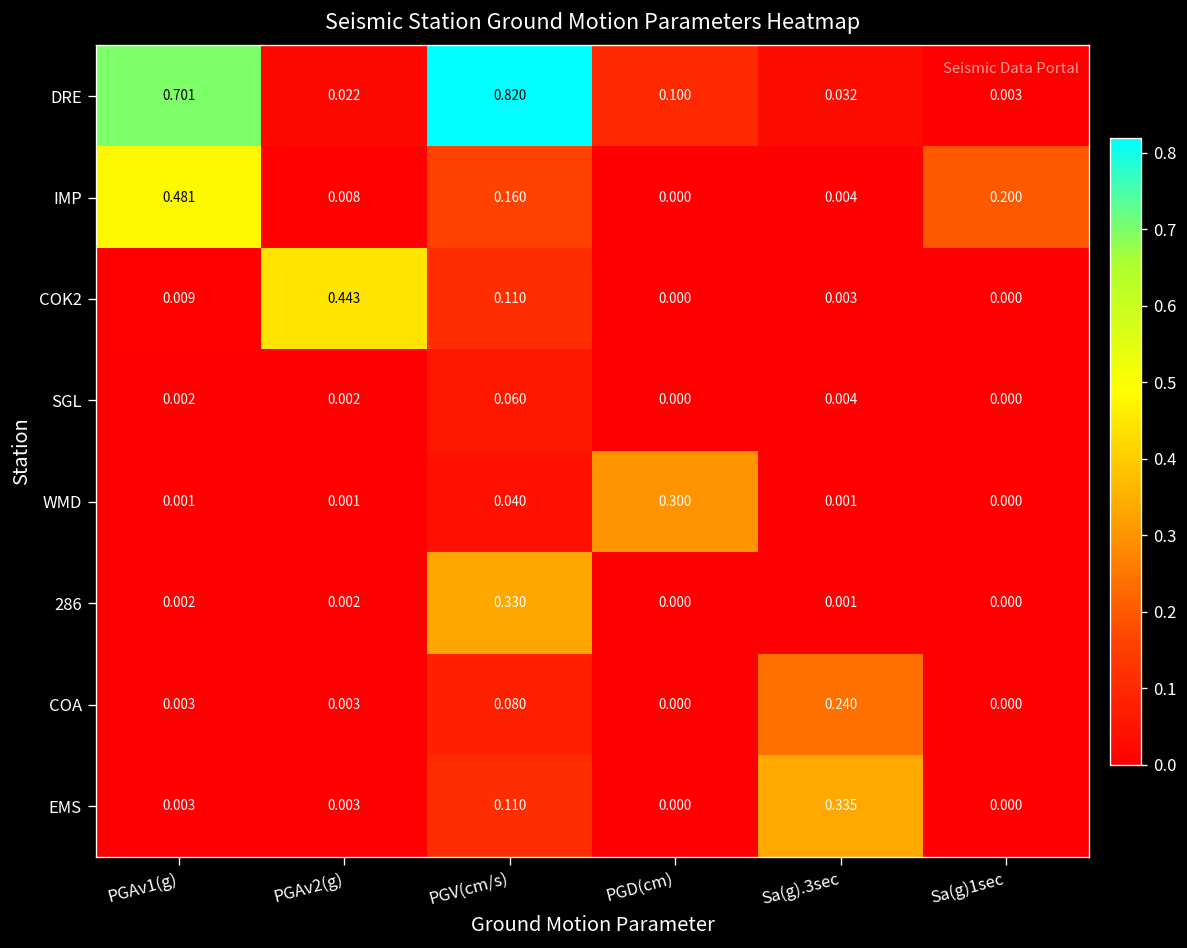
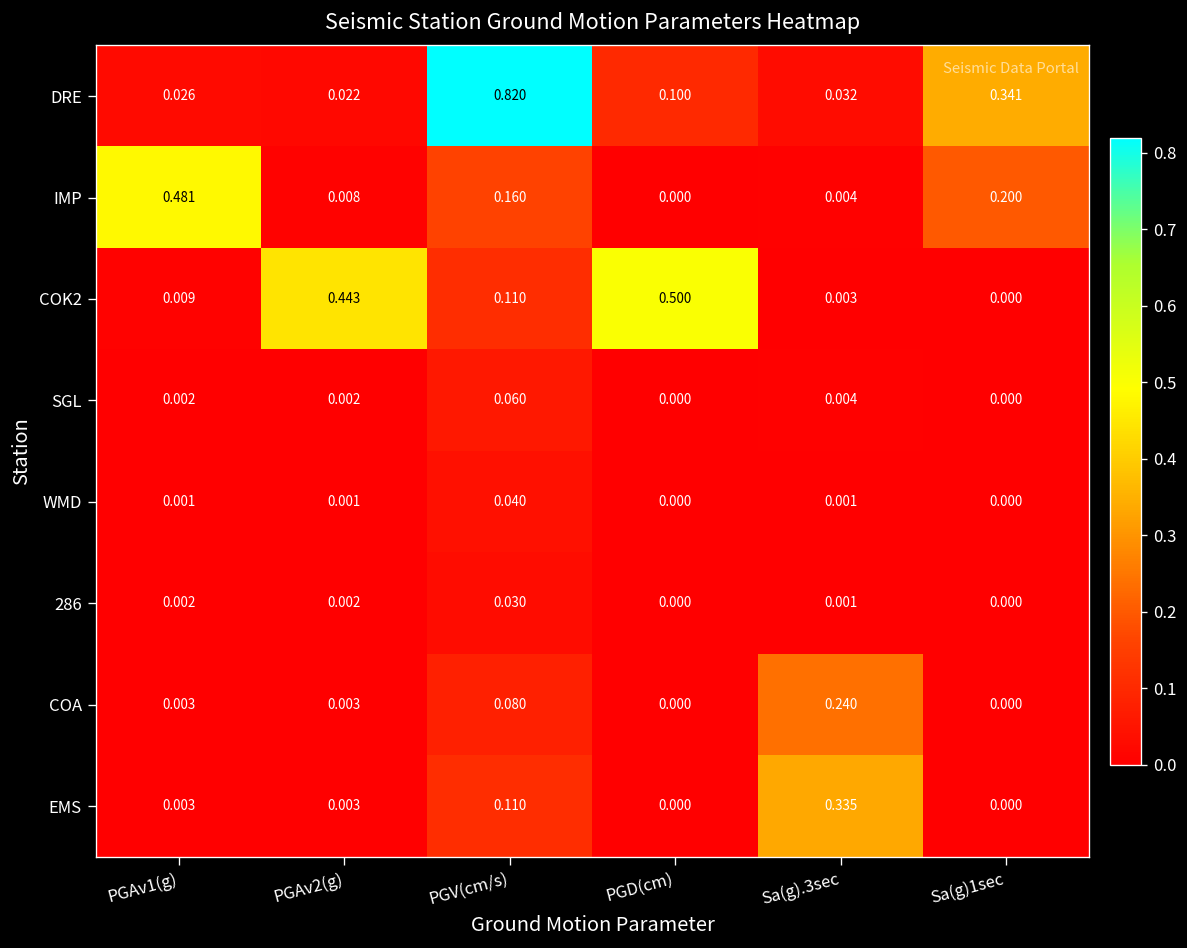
DRE, PGAv1(g): 0.701 -> 0.026
DRE, Sa(g)1sec: 0.003 -> 0.341
COK2, PGD(cm): 0.000 -> 0.500
WMD, PGD(cm): 0.300 -> 0.000
286, PGV(cm/s): 0.330 -> 0.030
